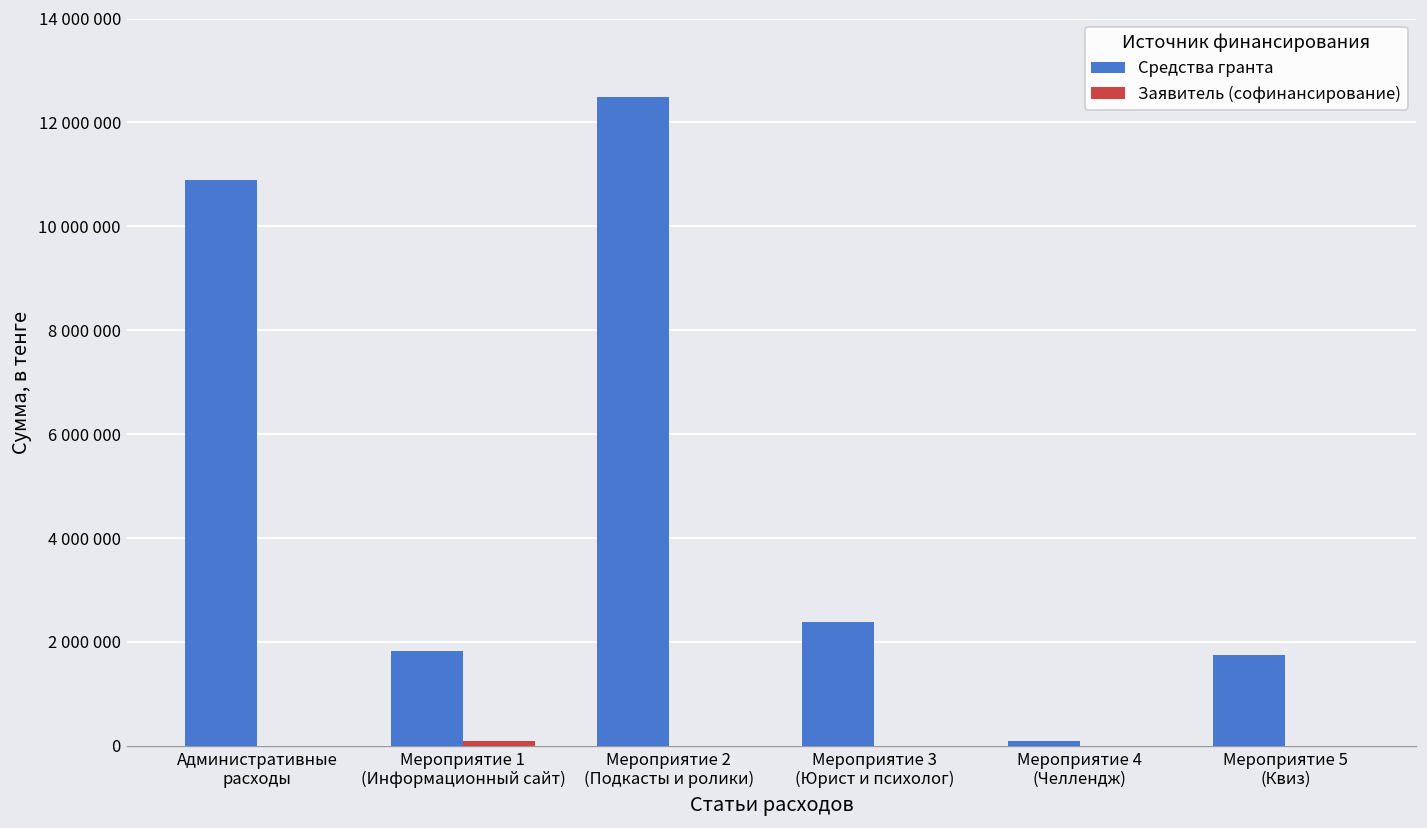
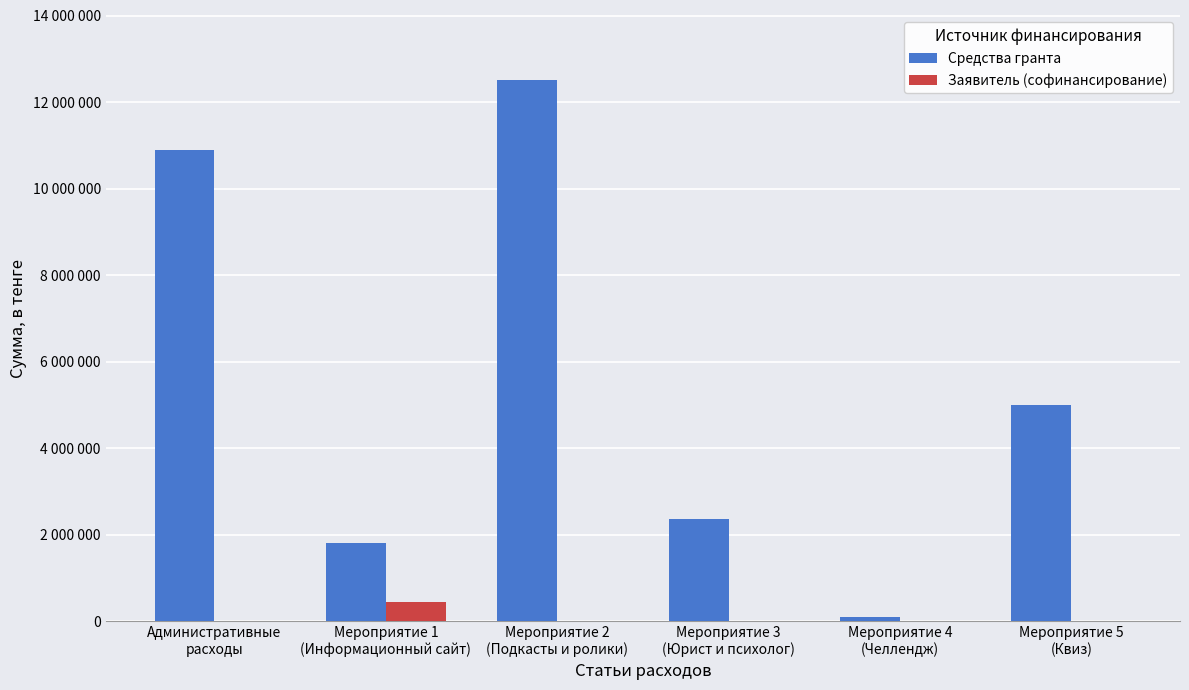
Заявитель (софинансирование), Мероприятие 1 (Информационный сайт): 100000 -> 400000
Средства гранта, Мероприятие 5 (Квиз): 1800000 -> 5000000
